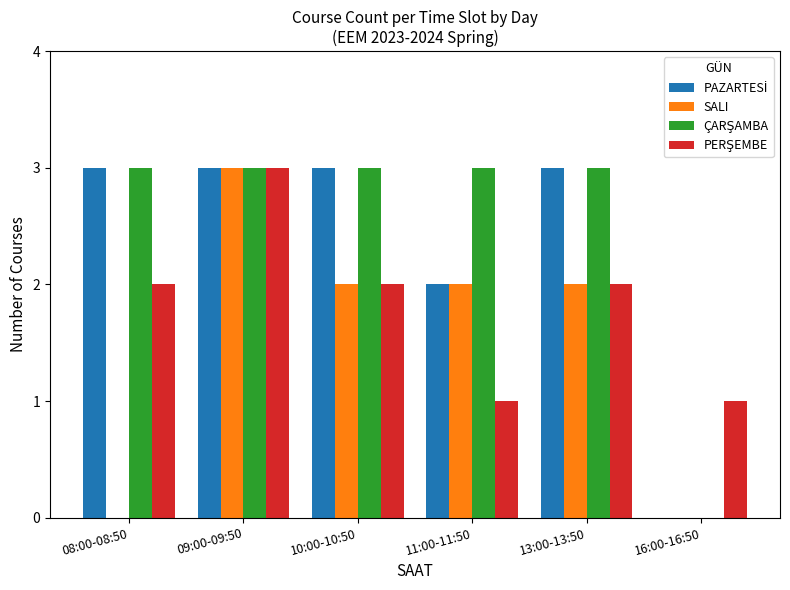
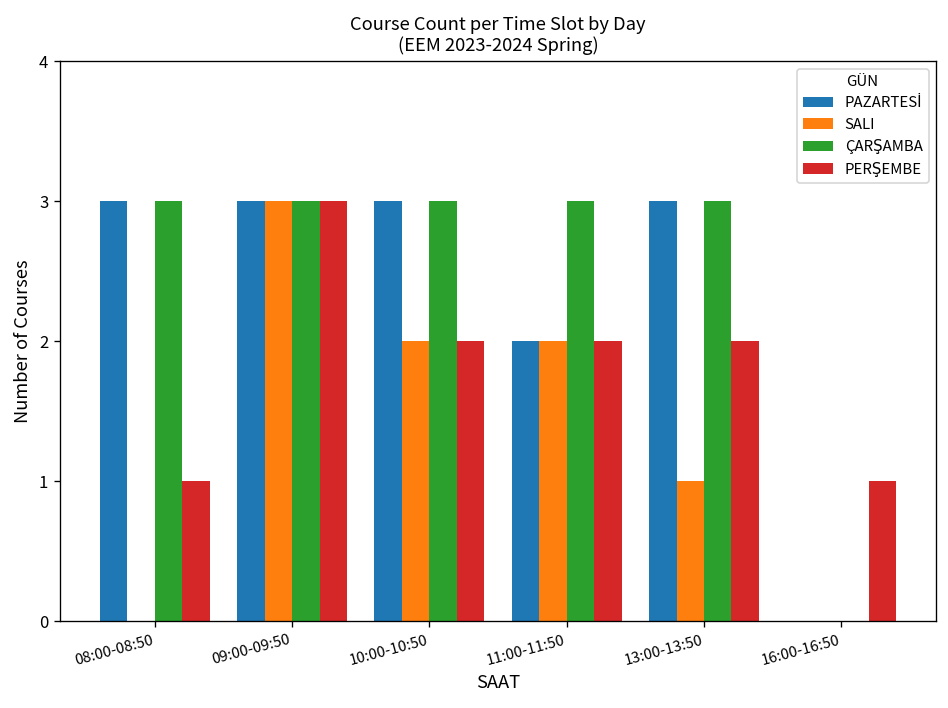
PERŞEMBE, 08:00-08:50: 2 -> 1
PERŞEMBE, 11:00-11:50: 1 -> 2
SALI, 13:00-13:50: 2 -> 1
